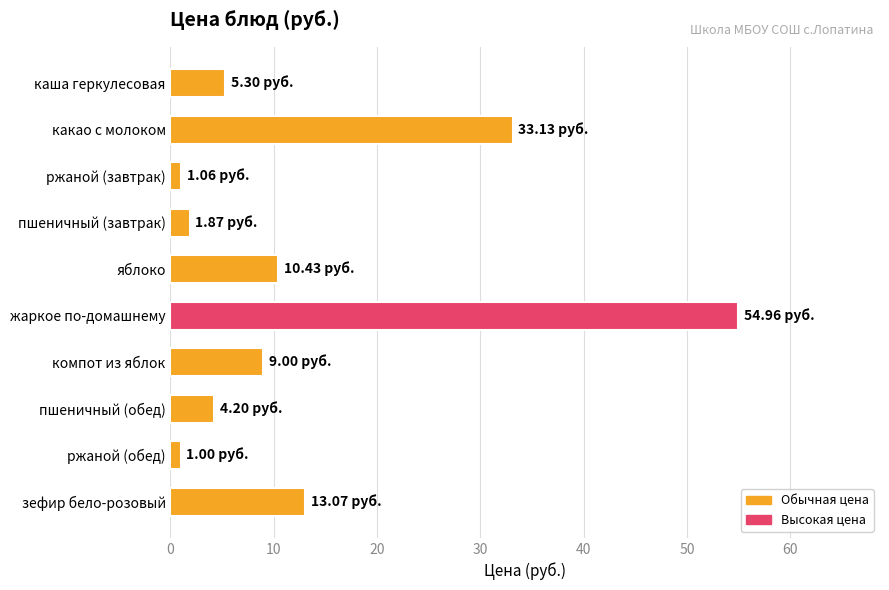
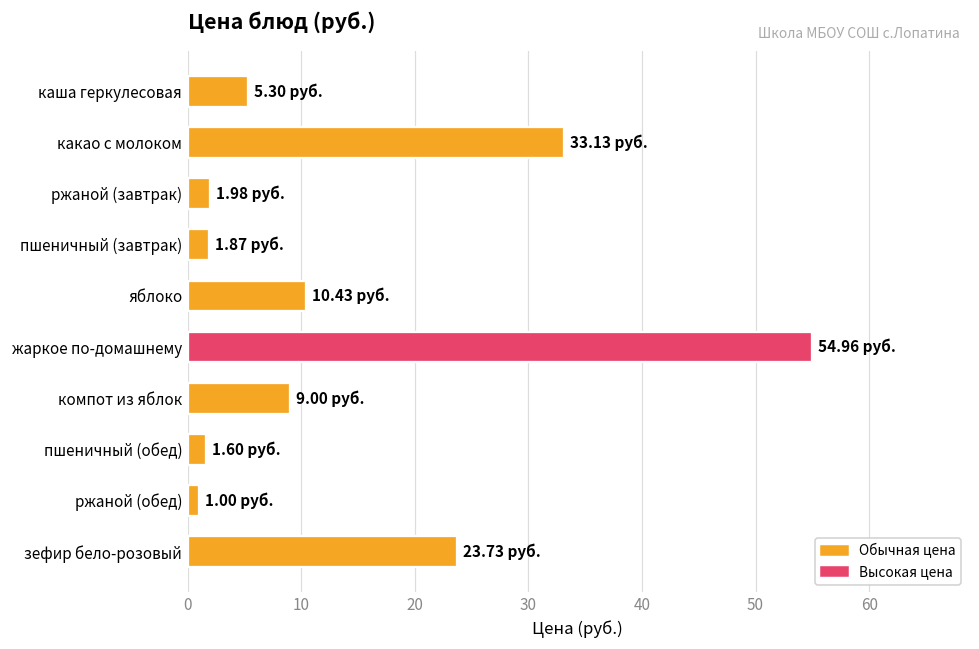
ржаной (завтрак): 1.06 -> 1.98
пшеничный (обед): 4.20 -> 1.60
зефир бело-розовый: 13.07 -> 23.73
